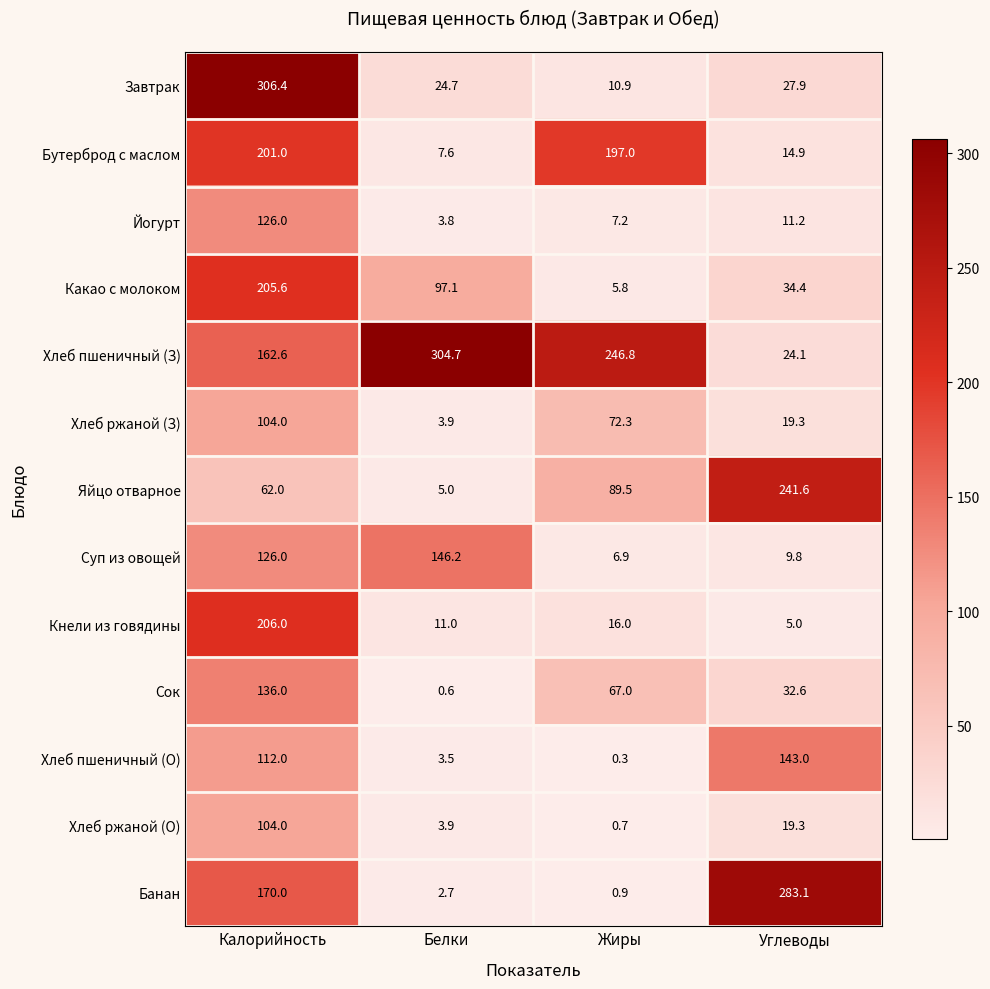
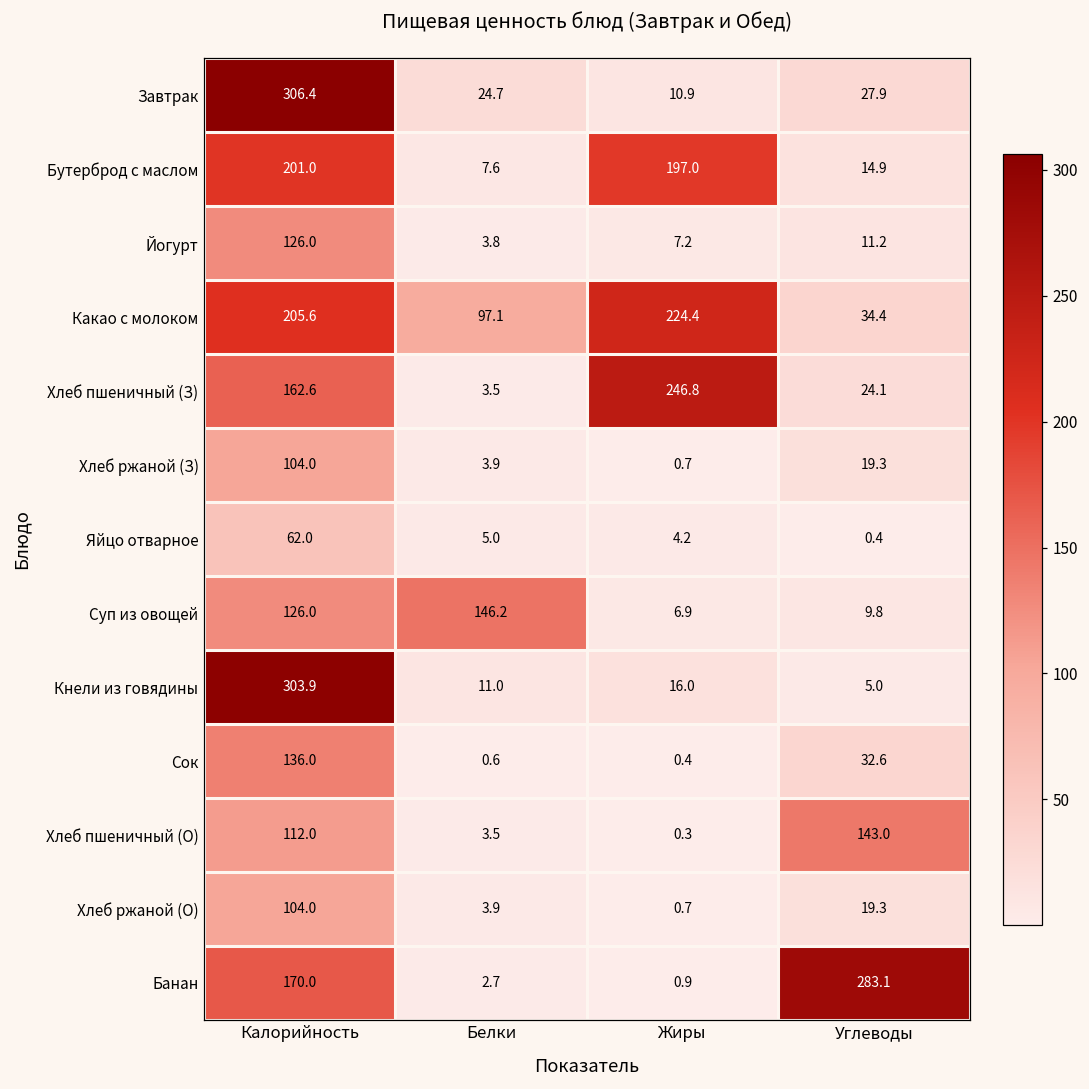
Какао с молоком, Жиры: 5.8 -> 224.4
Хлеб пшеничный (З), Белки: 304.7 -> 3.5
Хлеб ржаной (З), Жиры: 72.3 -> 0.7
Яйцо отварное, Жиры: 89.5 -> 4.2
Яйцо отварное, Углеводы: 241.6 -> 0.4
Кнели из говядины, Калорийность: 206.0 -> 303.9
Сок, Жиры: 67.0 -> 0.4
